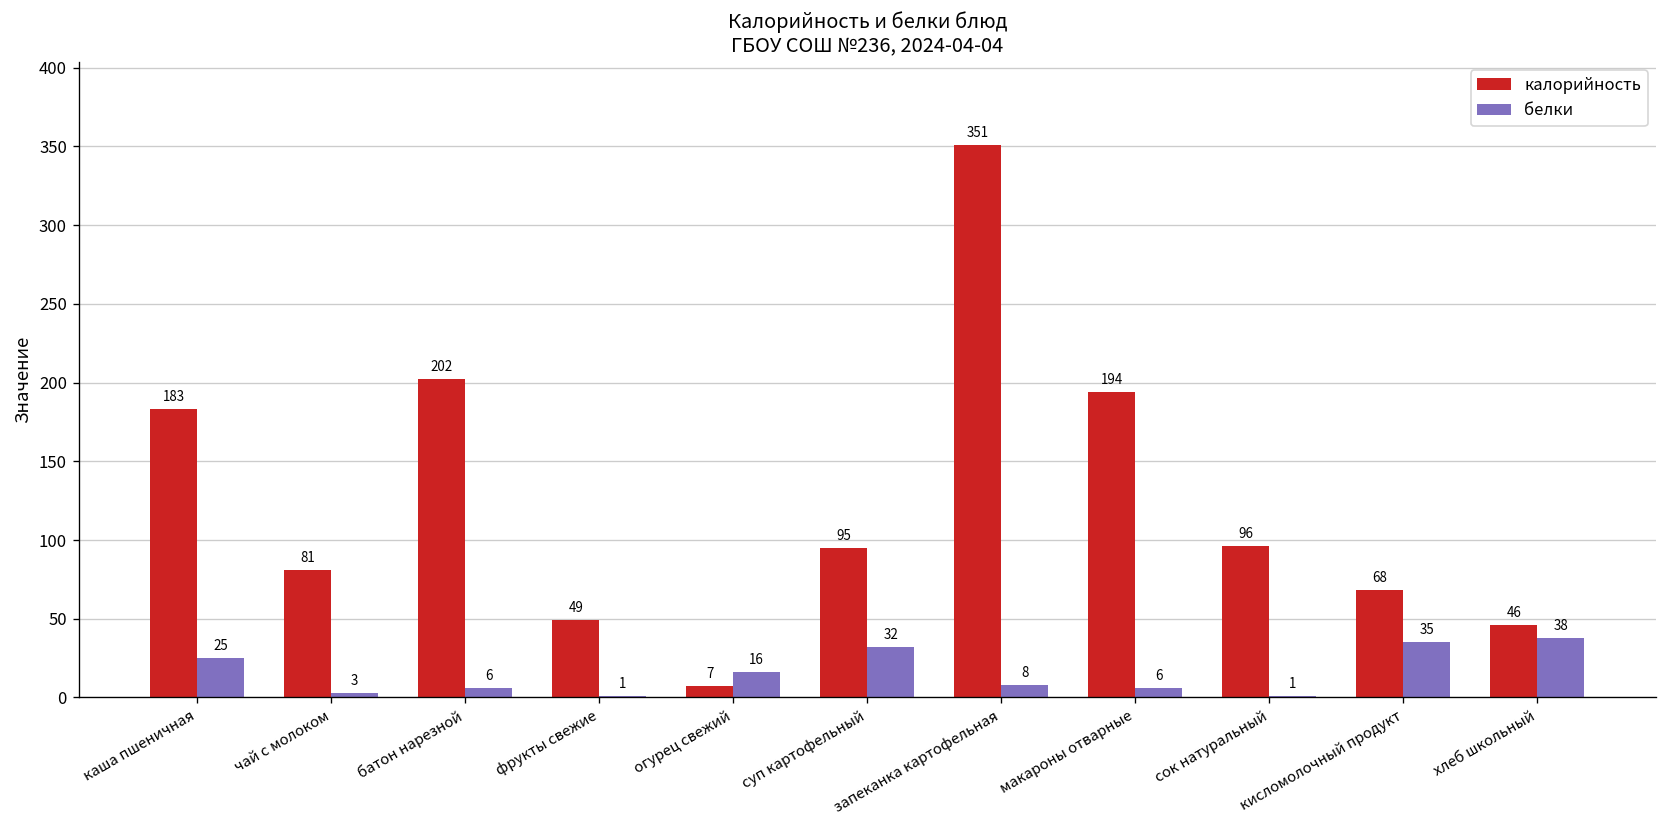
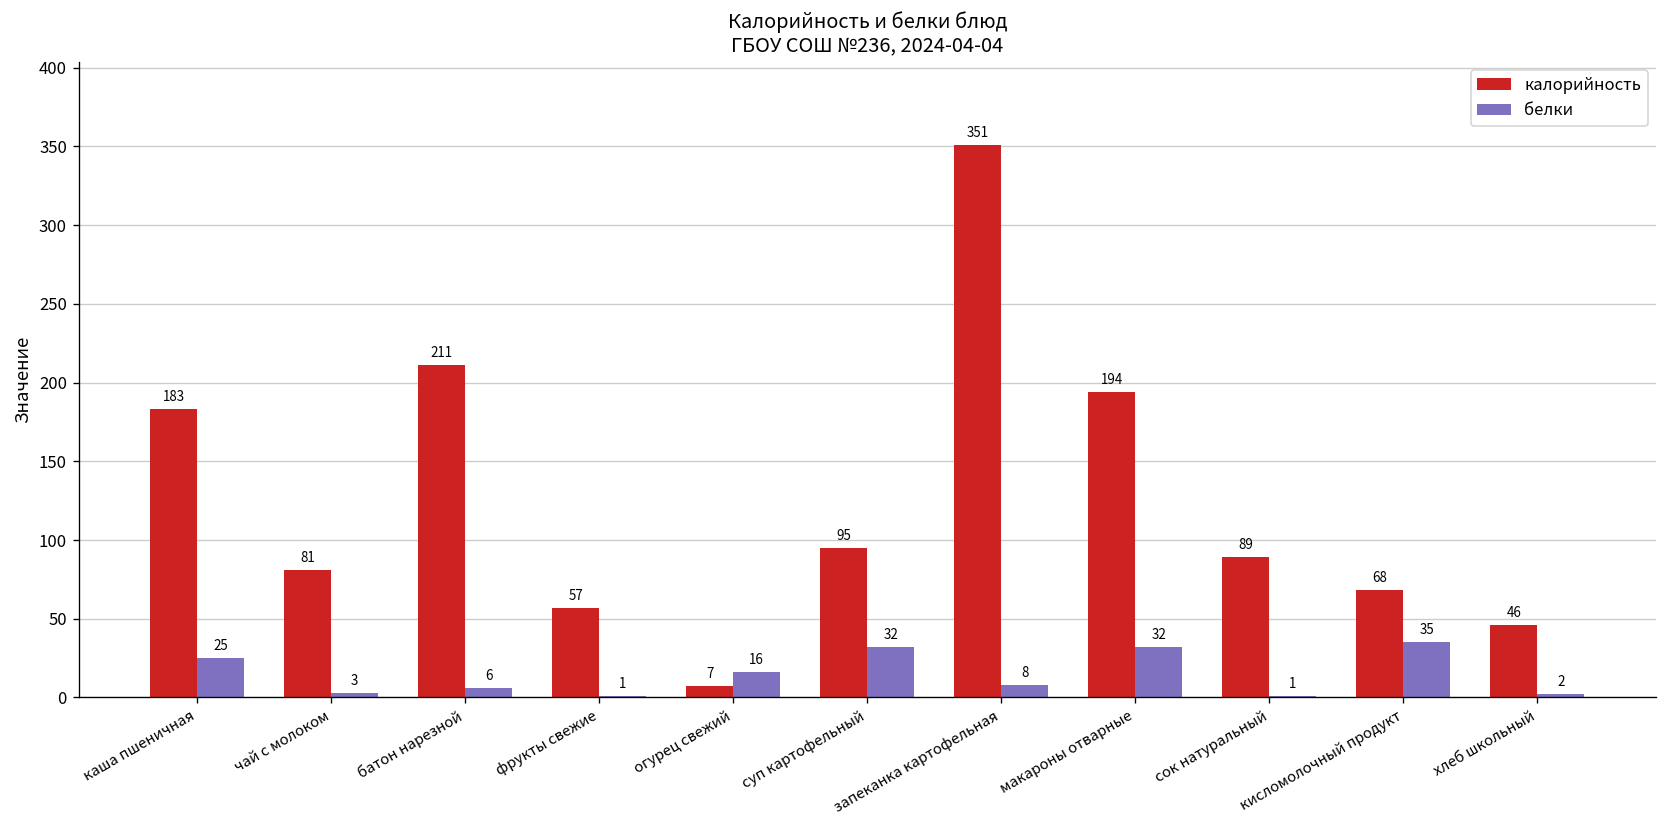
калорийность, батон нарезной: 202 -> 211
калорийность, фрукты свежие: 49 -> 57
белки, макароны отварные: 6 -> 32
калорийность, сок натуральный: 96 -> 89
белки, хлеб школьный: 38 -> 2
